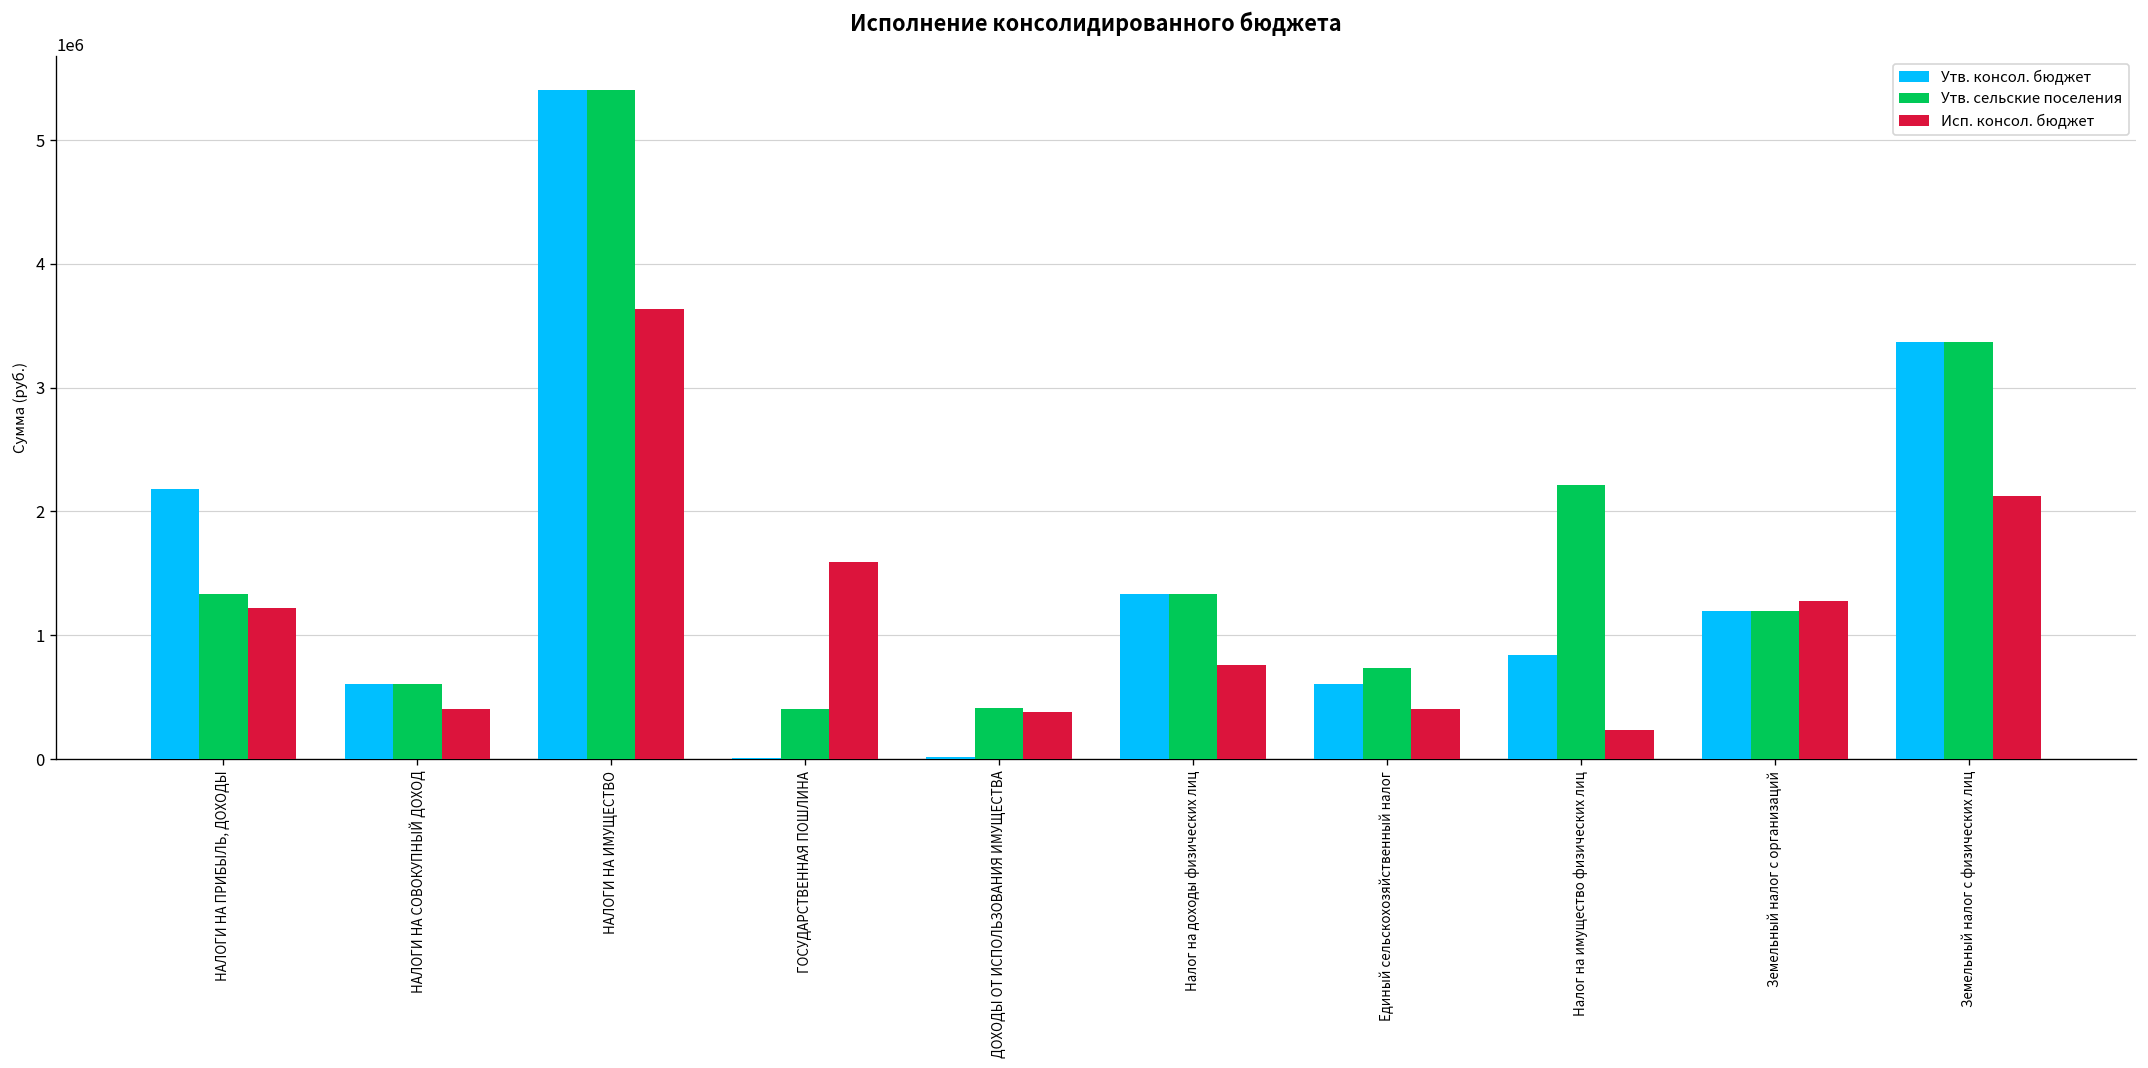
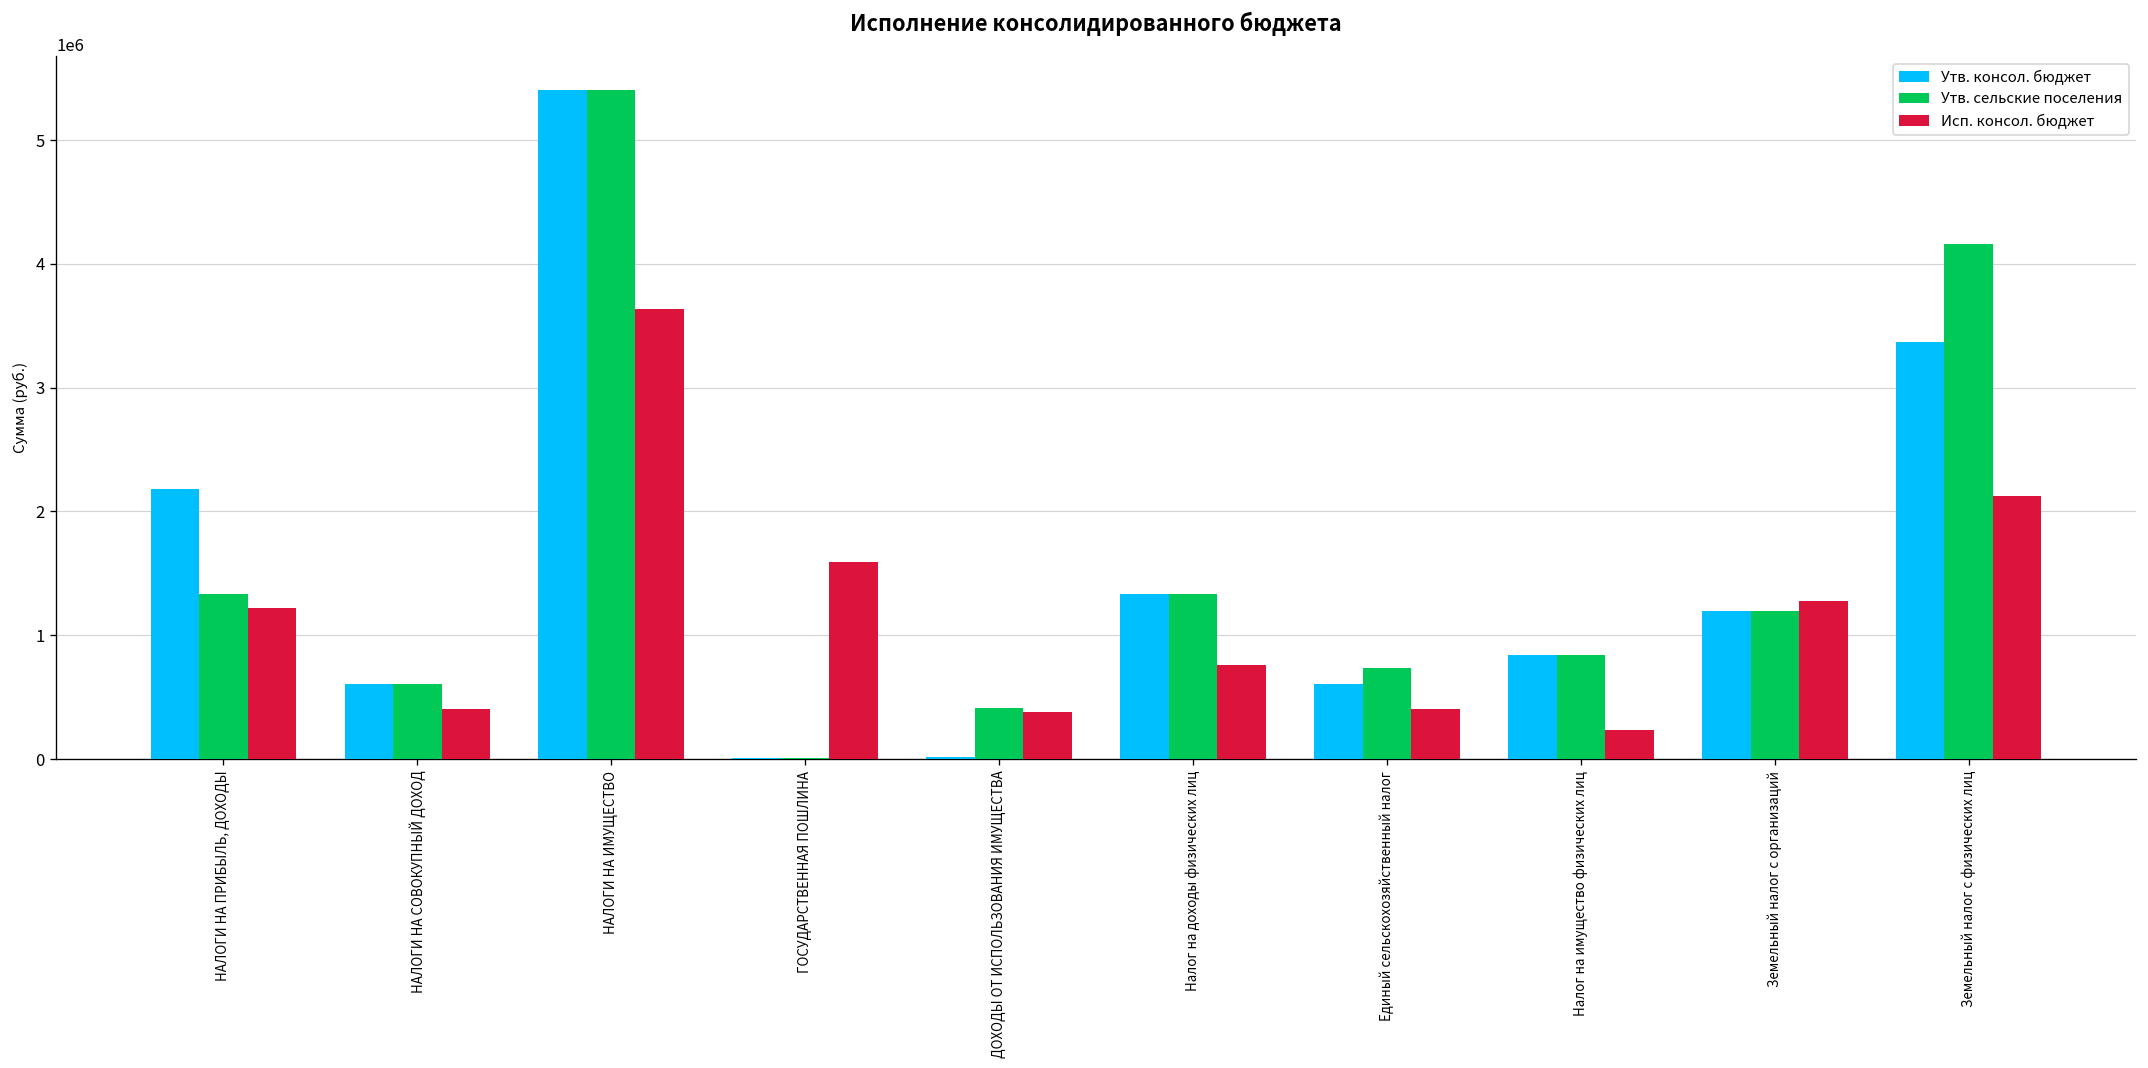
Утв. сельские поселения, ГОСУДАРСТВЕННАЯ ПОШЛИНА: 400000 -> 10000
Утв. сельские поселения, Налог на имущество физических лиц: 2210000 -> 840000
Утв. сельские поселения, Земельный налог с физических лиц: 3370000 -> 4160000
